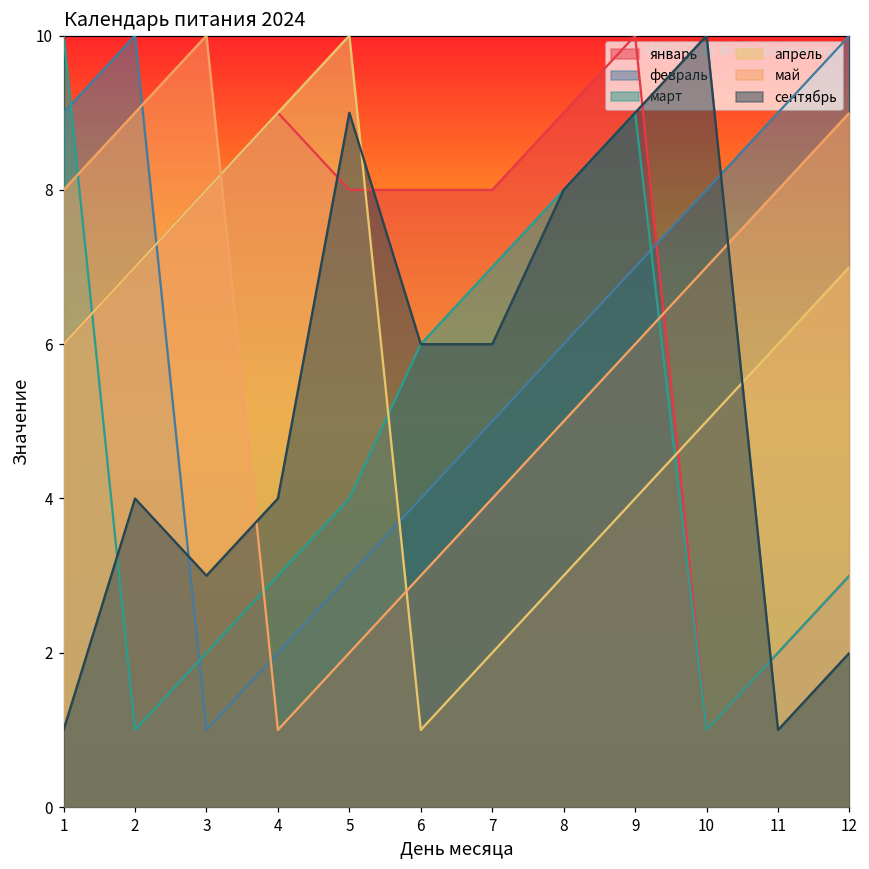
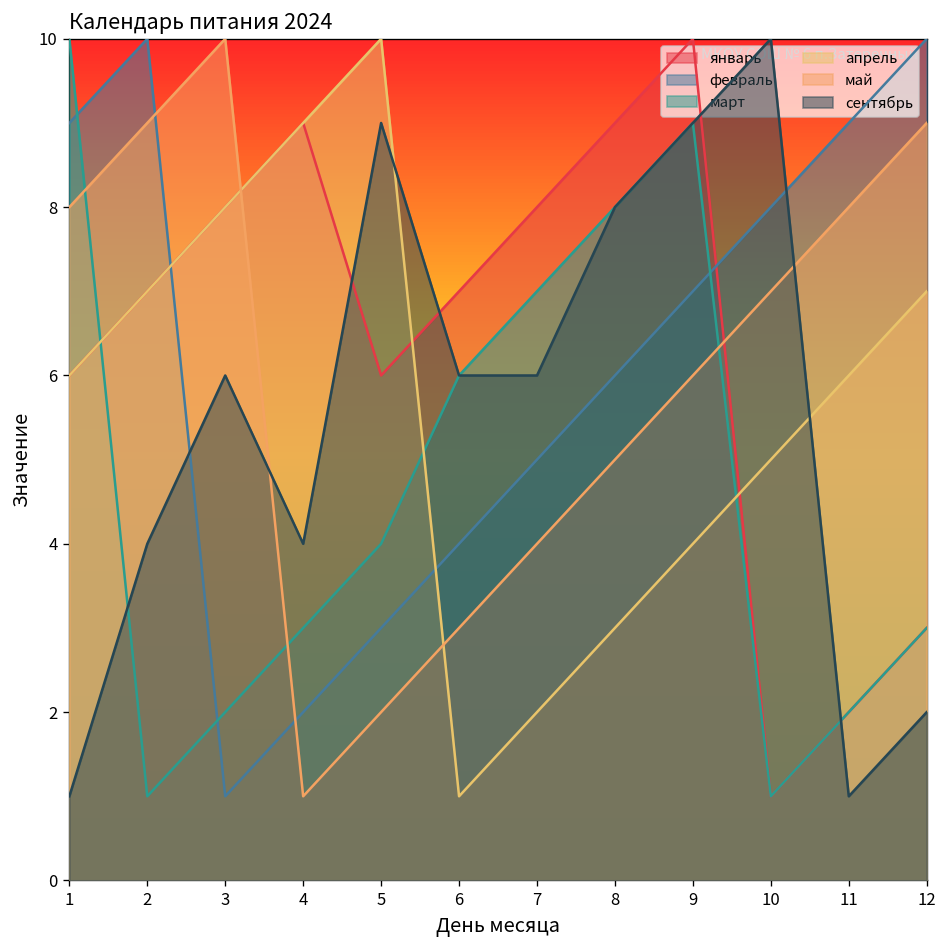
сентябрь, 3: 3 -> 6
январь, 5: 8 -> 6
январь, 6: 8 -> 7
